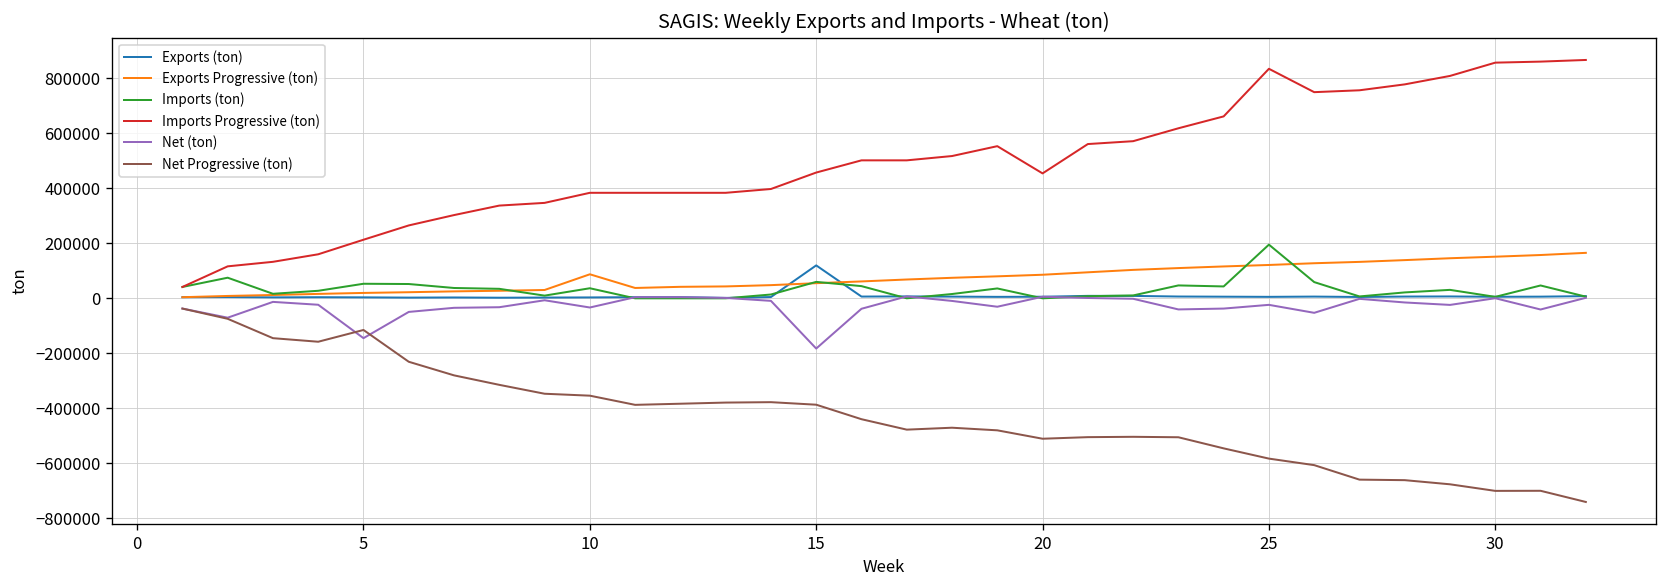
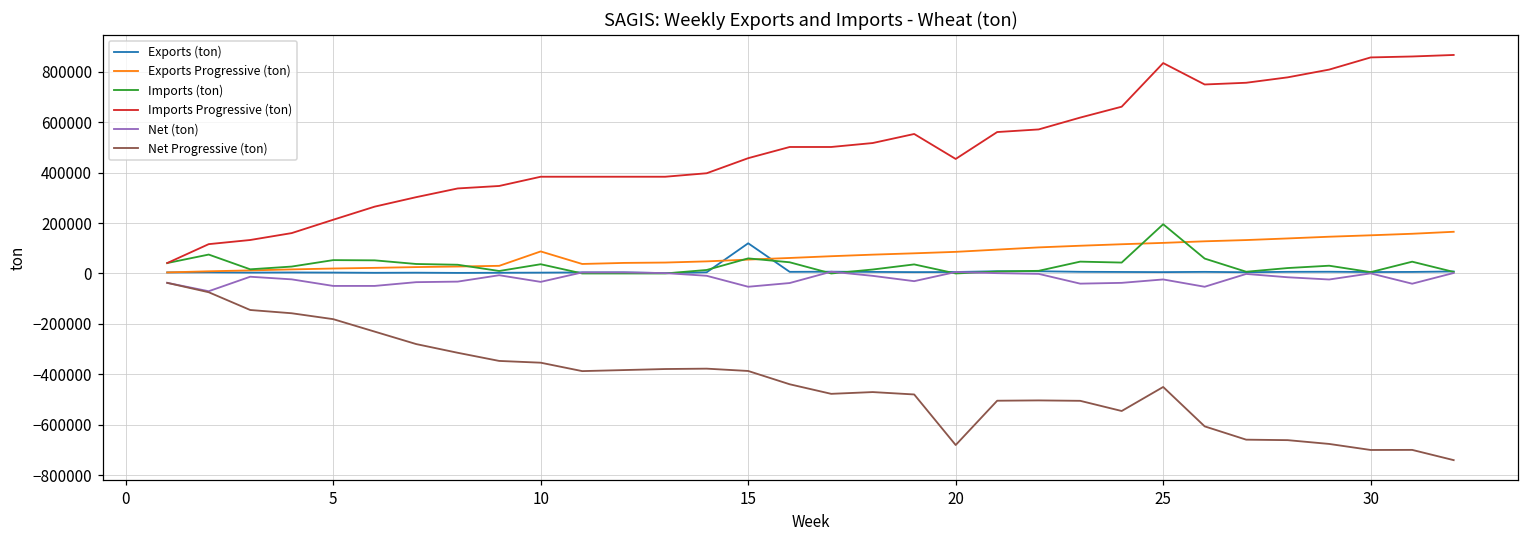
Net (ton), 5: -140000 -> -50000
Net Progressive (ton), 5: -120000 -> -180000
Net (ton), 15: -180000 -> -50000
Net Progressive (ton), 20: -510000 -> -680000
Net Progressive (ton), 25: -580000 -> -450000
